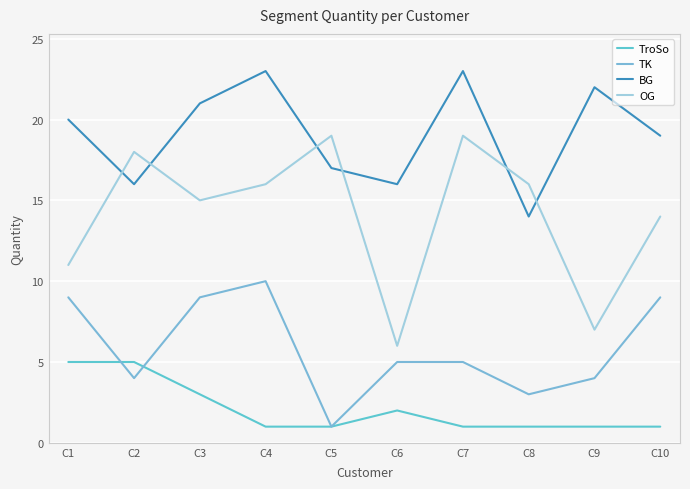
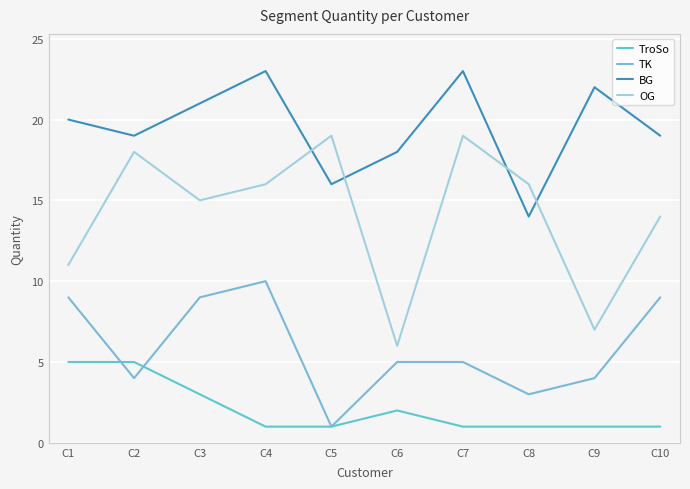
BG, C2: 16 -> 19
BG, C5: 17 -> 16
BG, C6: 16 -> 18
